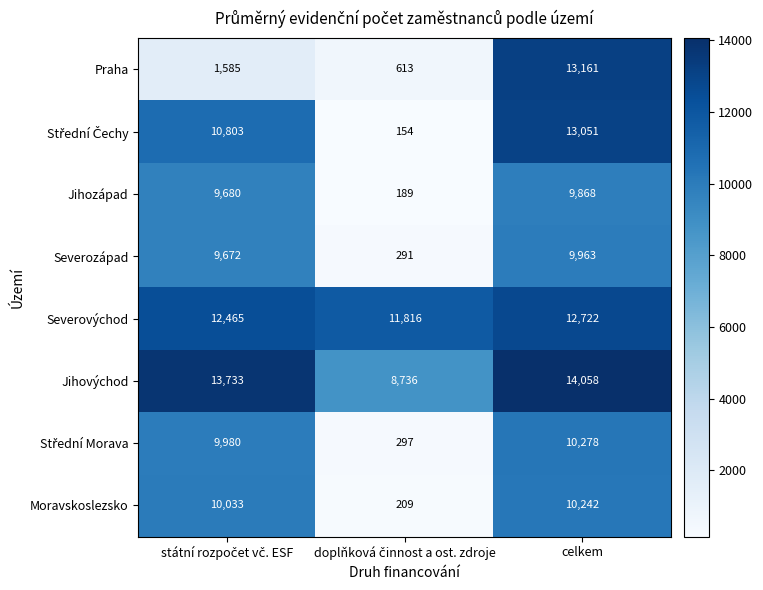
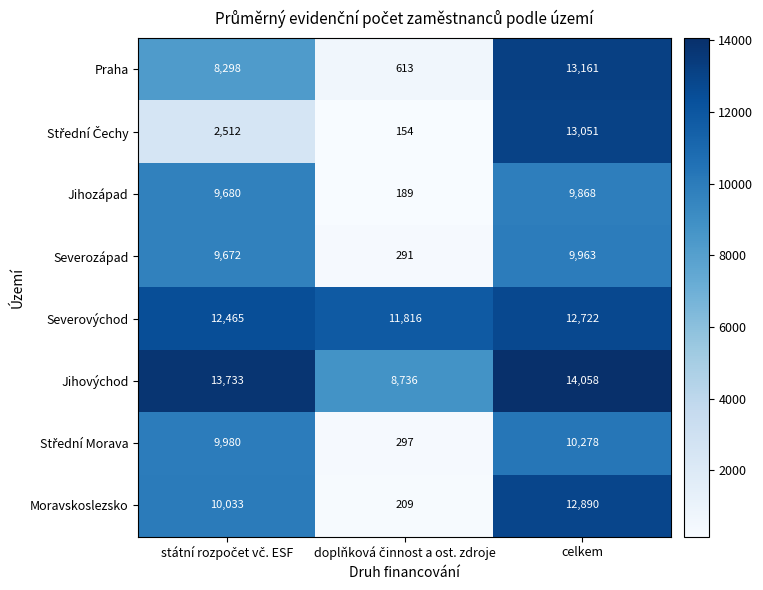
Praha, státní rozpočet vč. ESF: 1,585 -> 8,298
Střední Čechy, státní rozpočet vč. ESF: 10,803 -> 2,512
Moravskoslezsko, celkem: 10,242 -> 12,890
